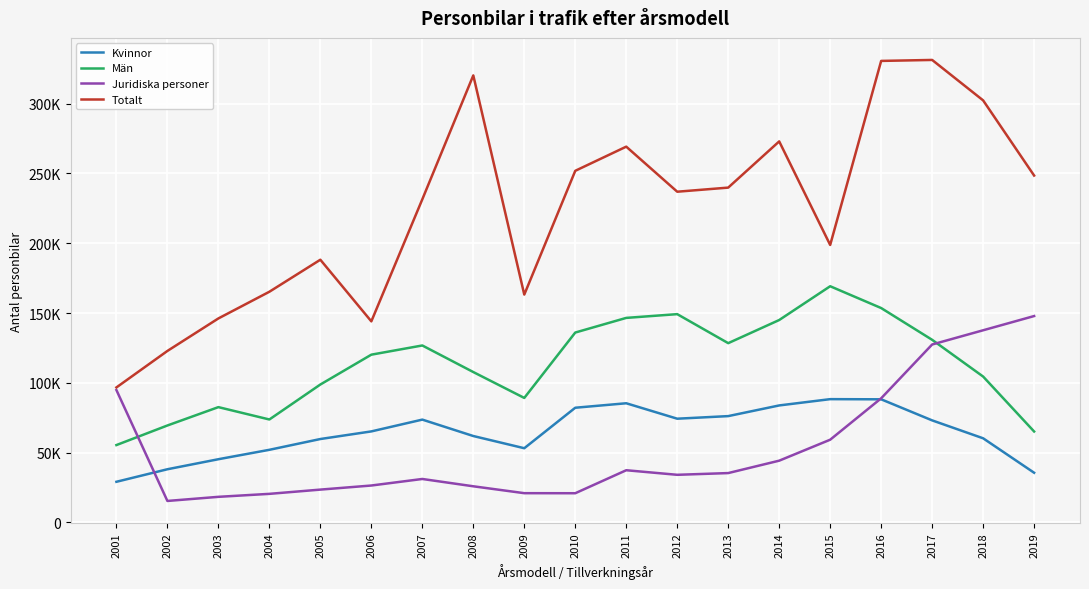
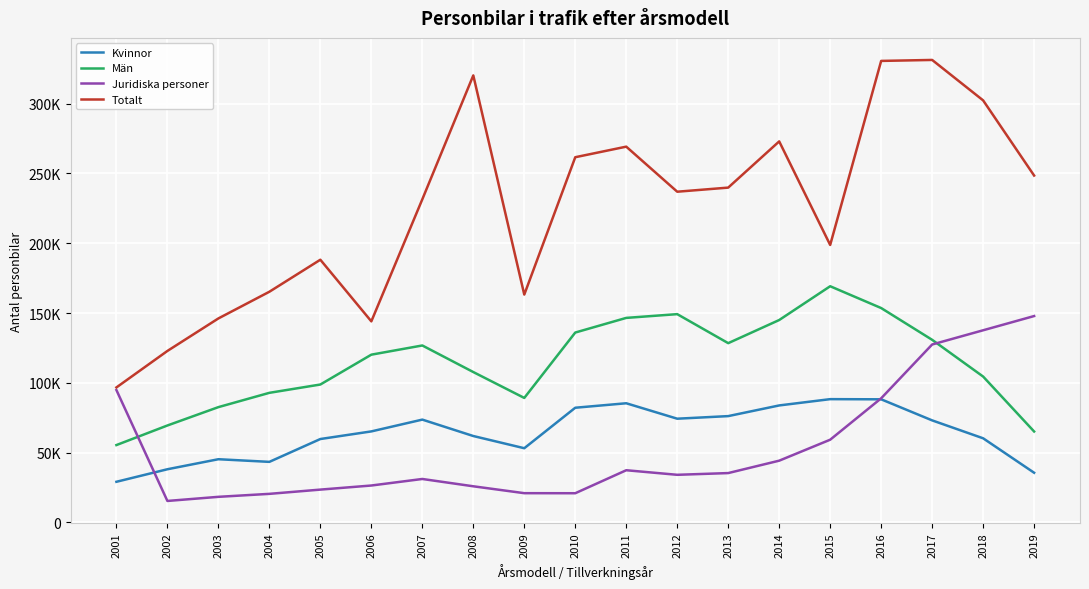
Kvinnor, 2004: 52000 -> 43000
Män, 2004: 74000 -> 93000
Totalt, 2010: 252000 -> 262000
